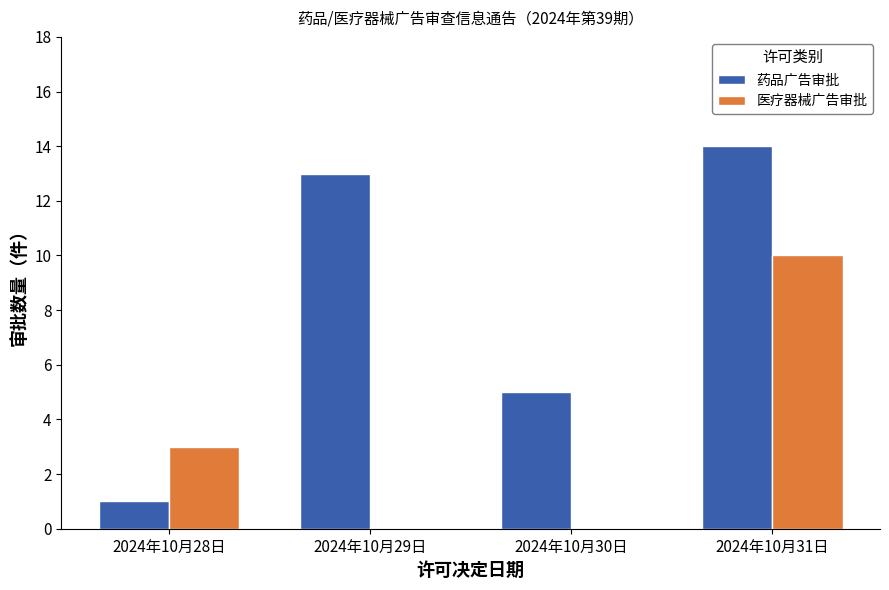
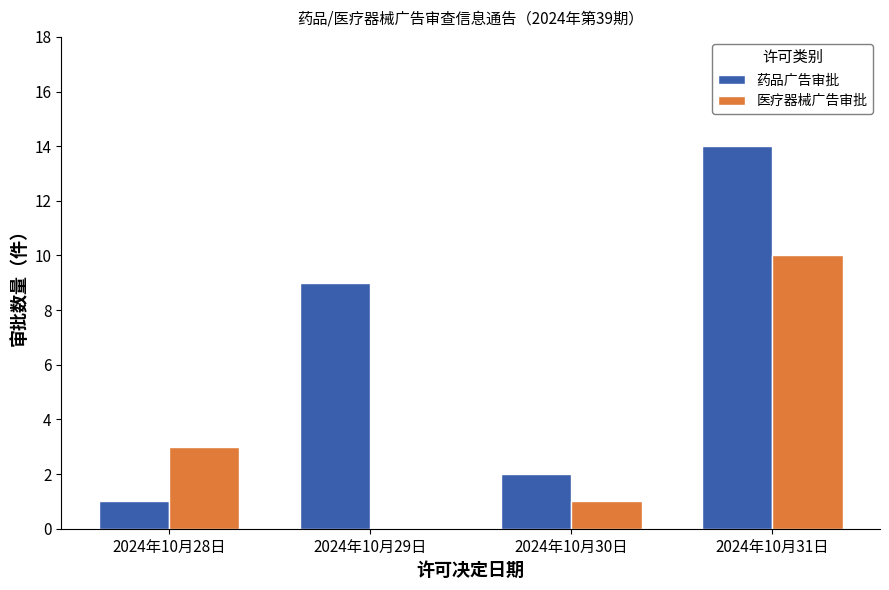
药品广告审批, 2024年10月29日: 13 -> 9
药品广告审批, 2024年10月30日: 5 -> 2
医疗器械广告审批, 2024年10月30日: 0 -> 1
